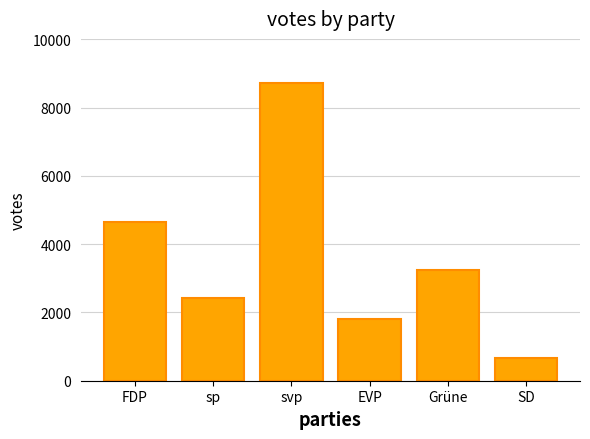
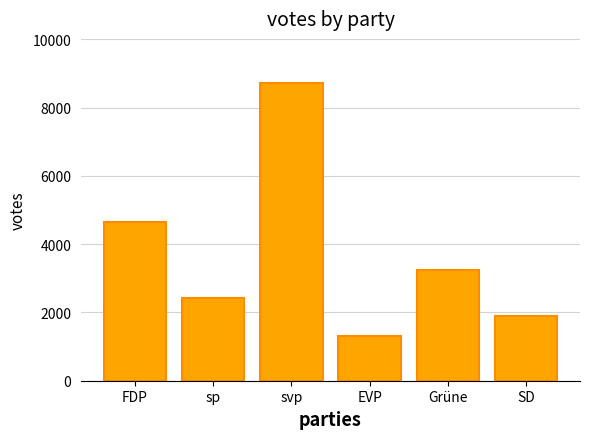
EVP: 1800 -> 1300
SD: 700 -> 1900
